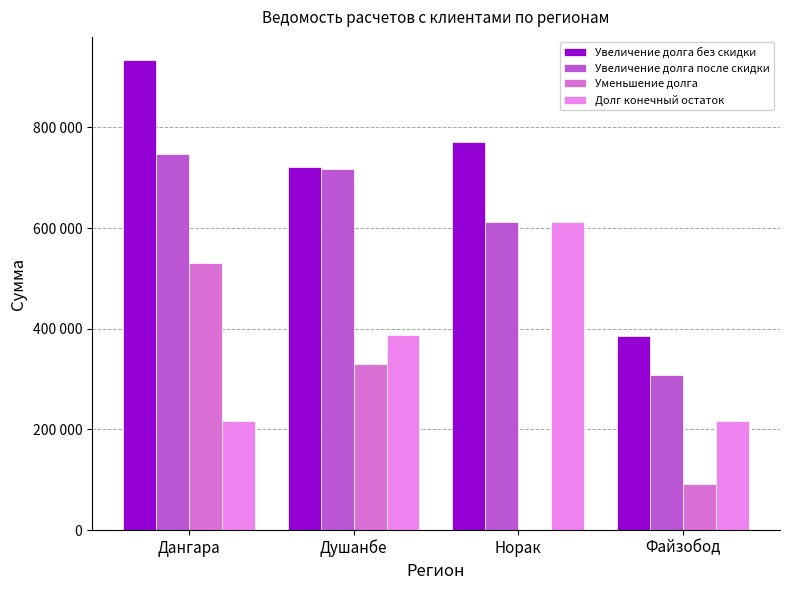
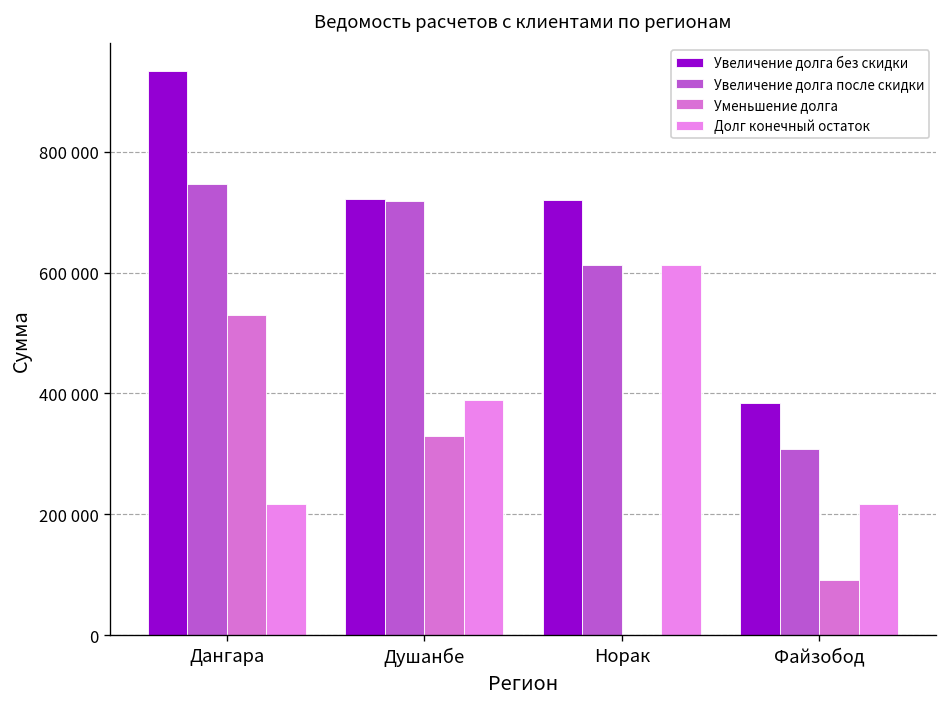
Увеличение долга без скидки, Норак: 770000 -> 720000
